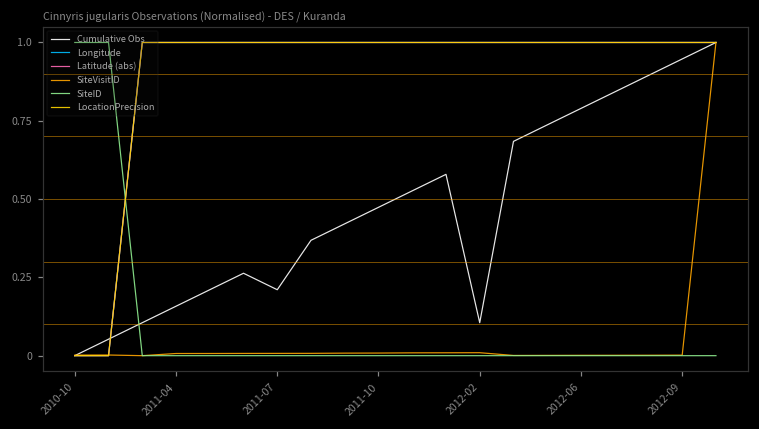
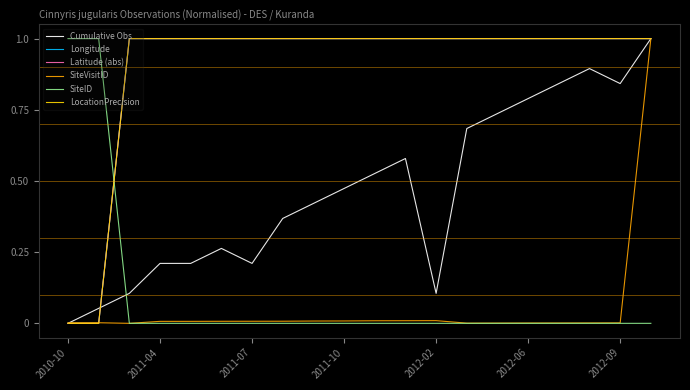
Cumulative Obs, 2011-04: 0.16 -> 0.21
Cumulative Obs, 2012-09: 0.95 -> 0.84
